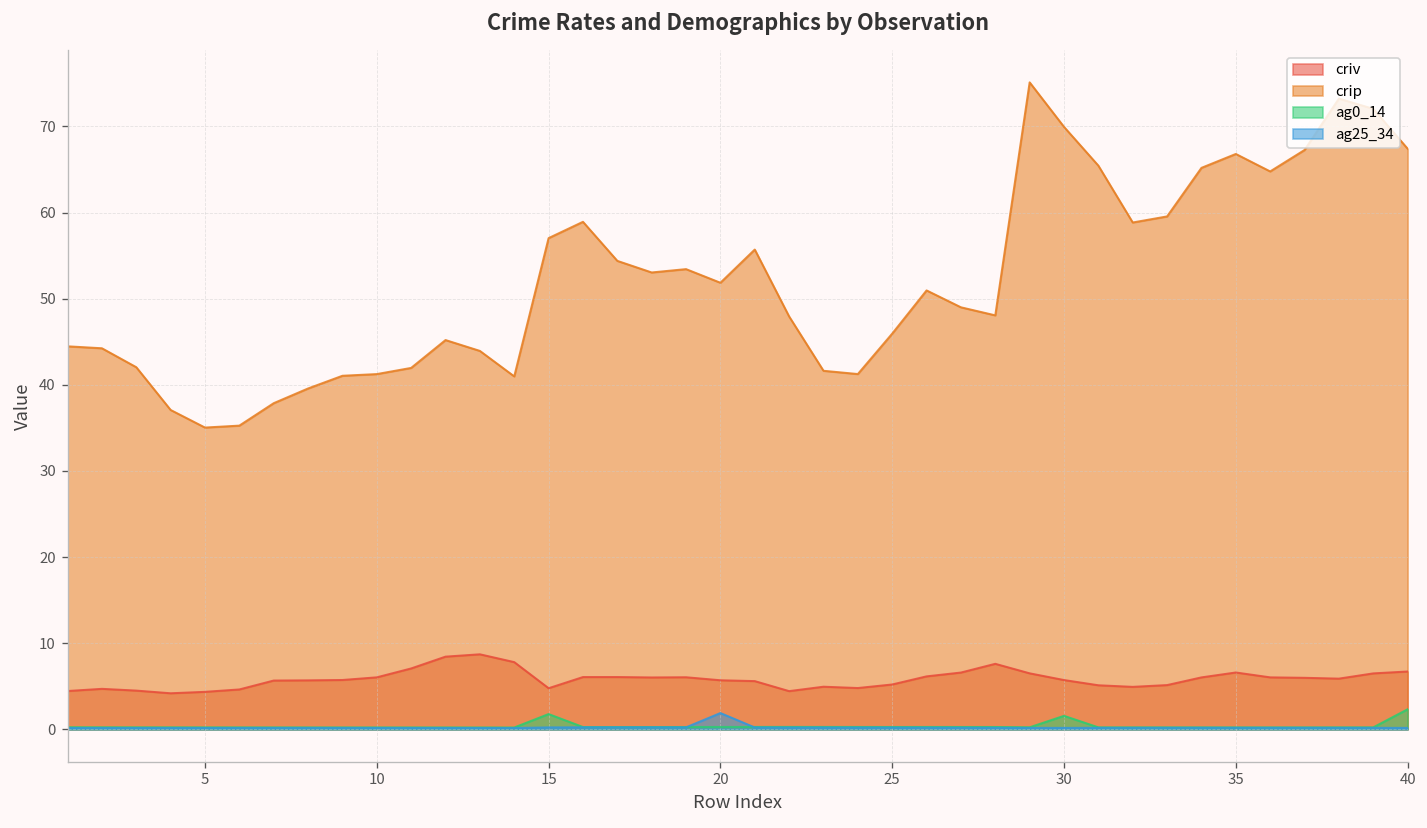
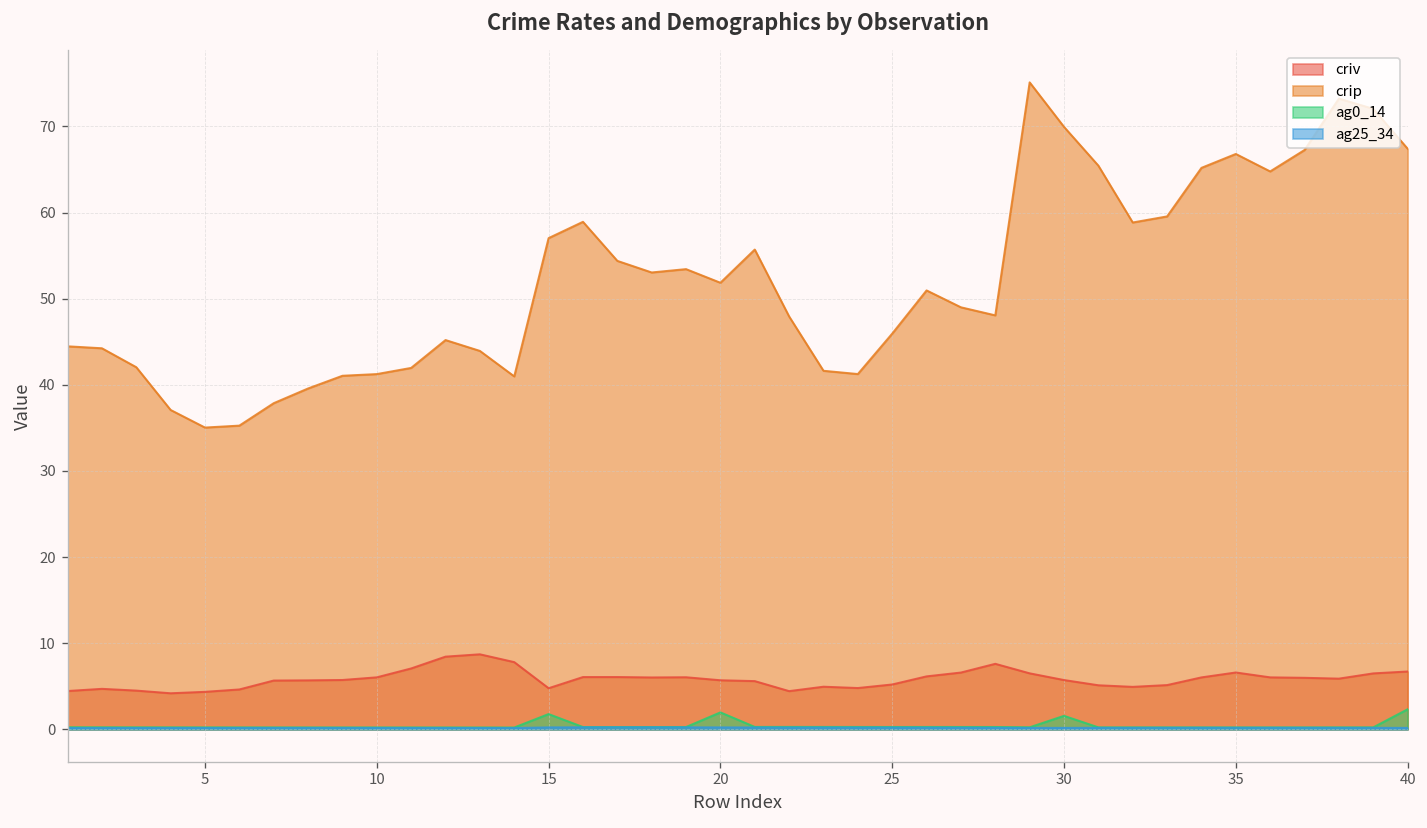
ag0_14, 20: 0 -> 2
ag25_34, 20: 2 -> 0
